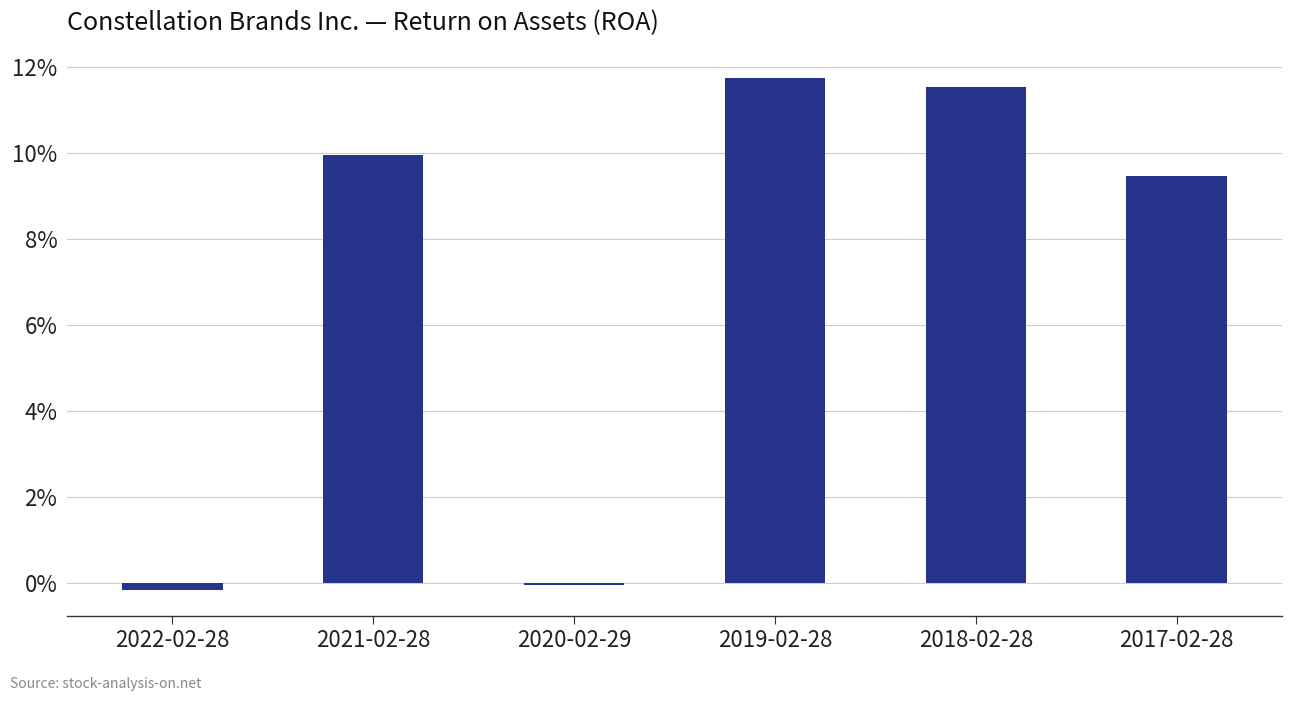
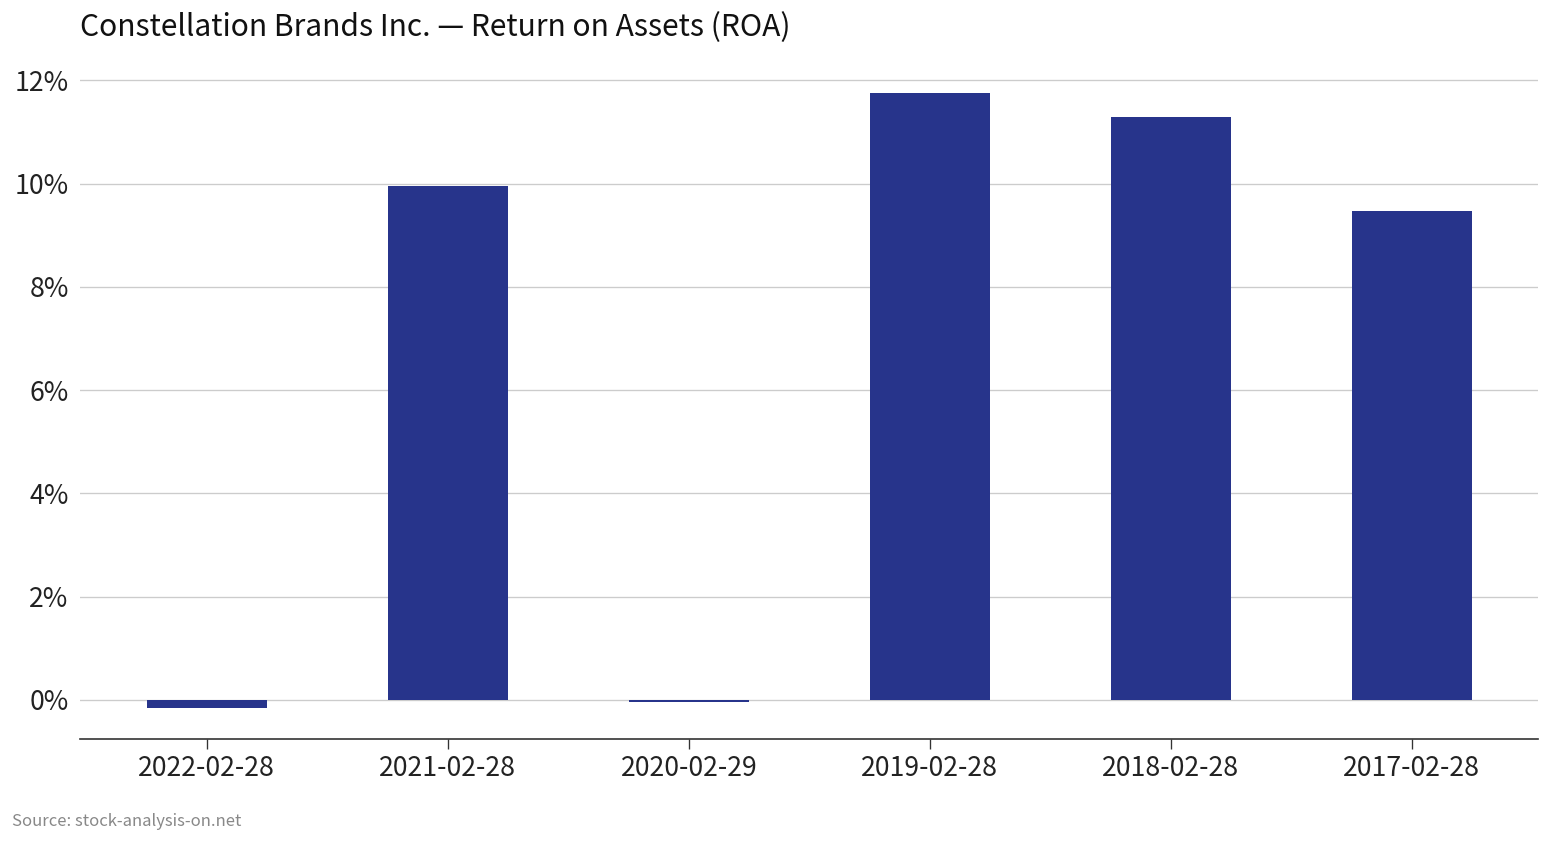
2018-02-28: 11.5% -> 11.3%
